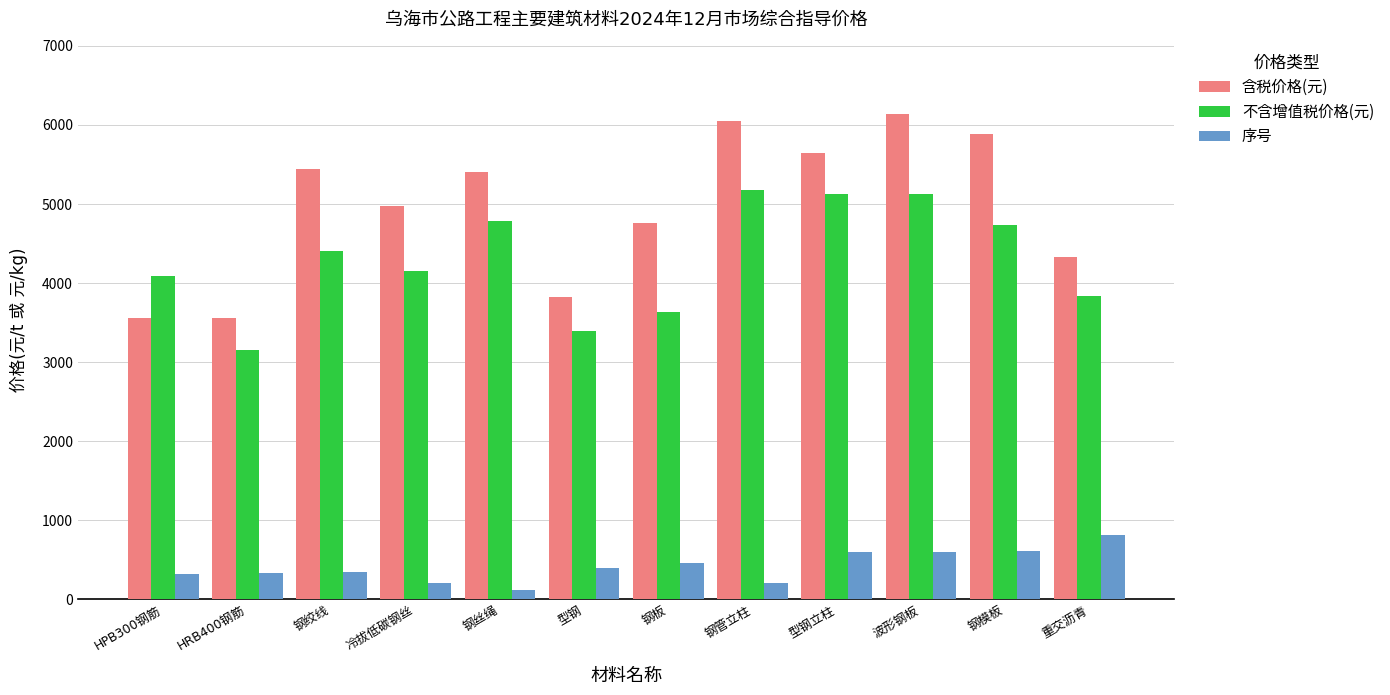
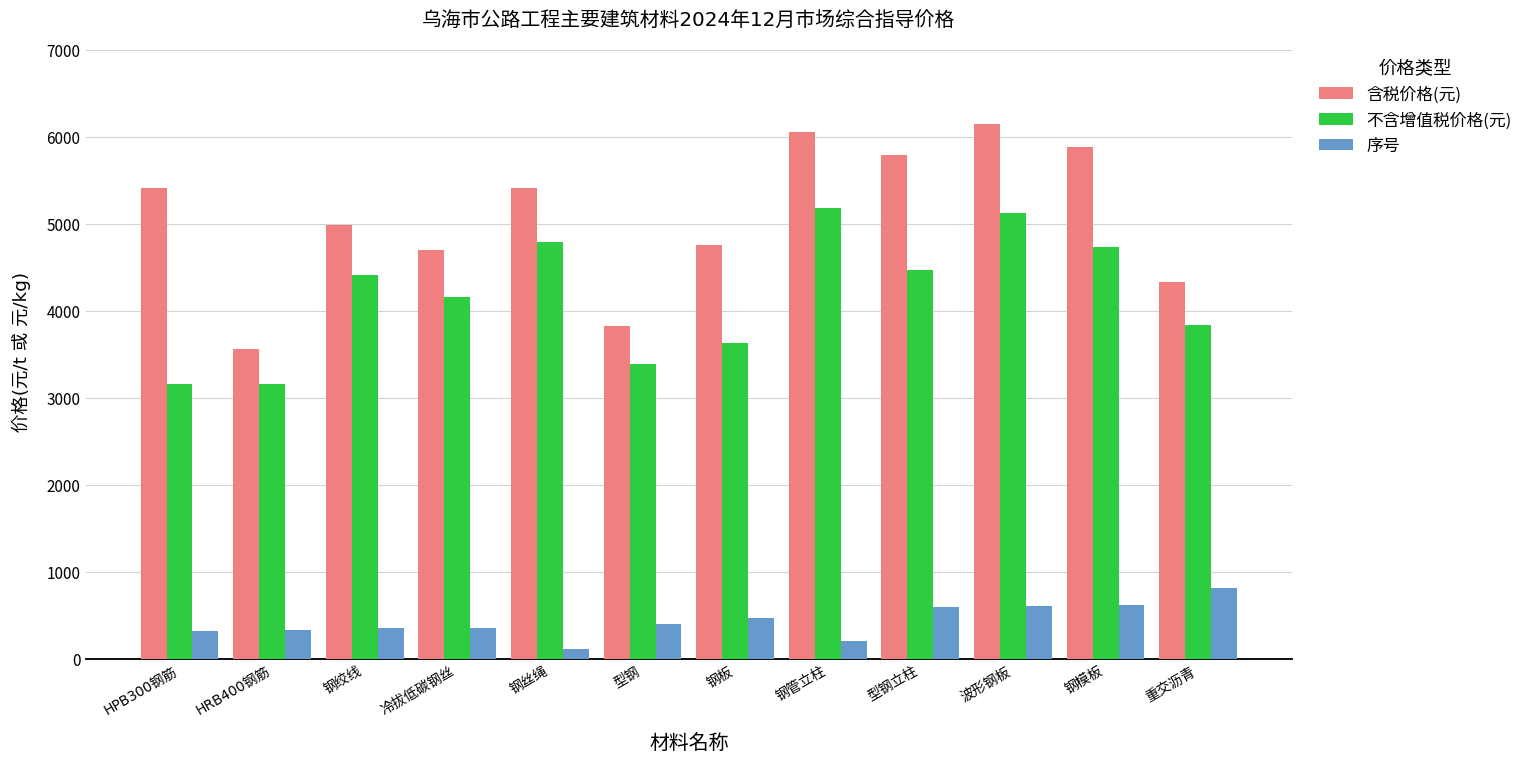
含税价格(元), HPB300钢筋: 3600 -> 5400
不含增值税价格(元), HPB300钢筋: 4100 -> 3200
含税价格(元), 钢绞线: 5400 -> 5000
含税价格(元), 冷拔低碳钢丝: 5000 -> 4700
序号, 冷拔低碳钢丝: 200 -> 400
含税价格(元), 型钢立柱: 5600 -> 5800
不含增值税价格(元), 型钢立柱: 5100 -> 4500
